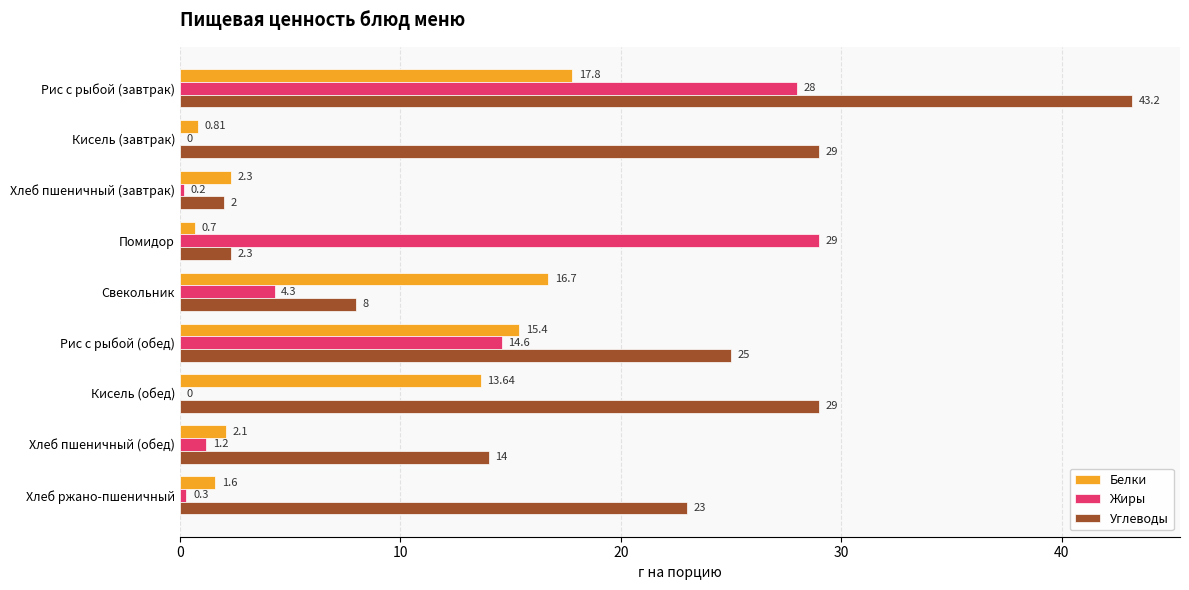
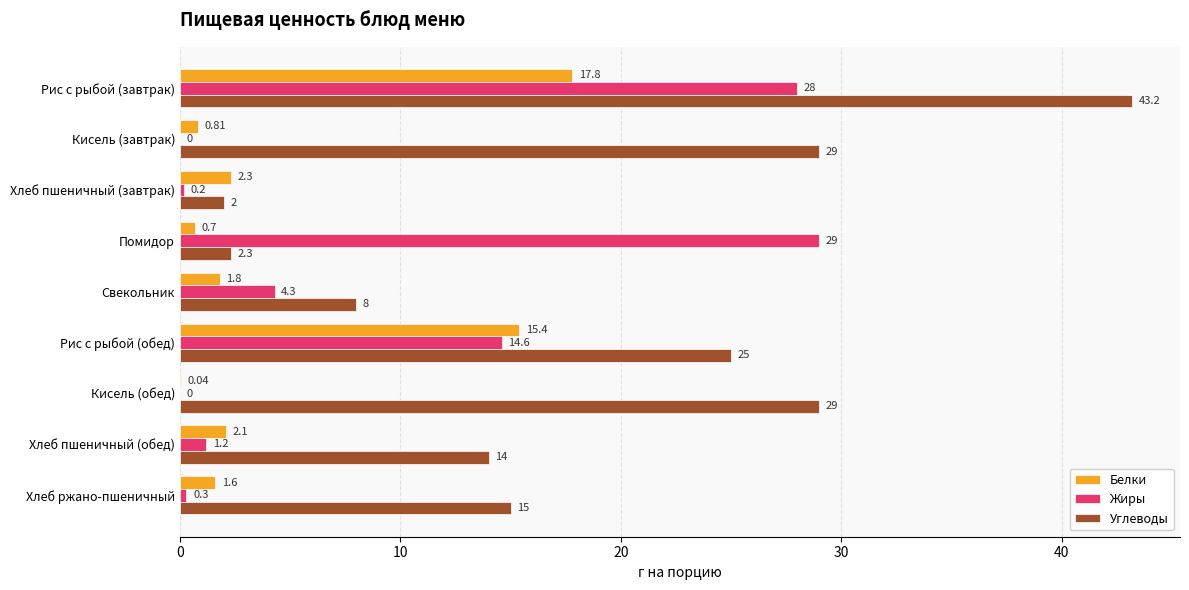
Белки, Свекольник: 16.7 -> 1.8
Белки, Кисель (обед): 13.64 -> 0.04
Углеводы, Хлеб ржано-пшеничный: 23 -> 15
